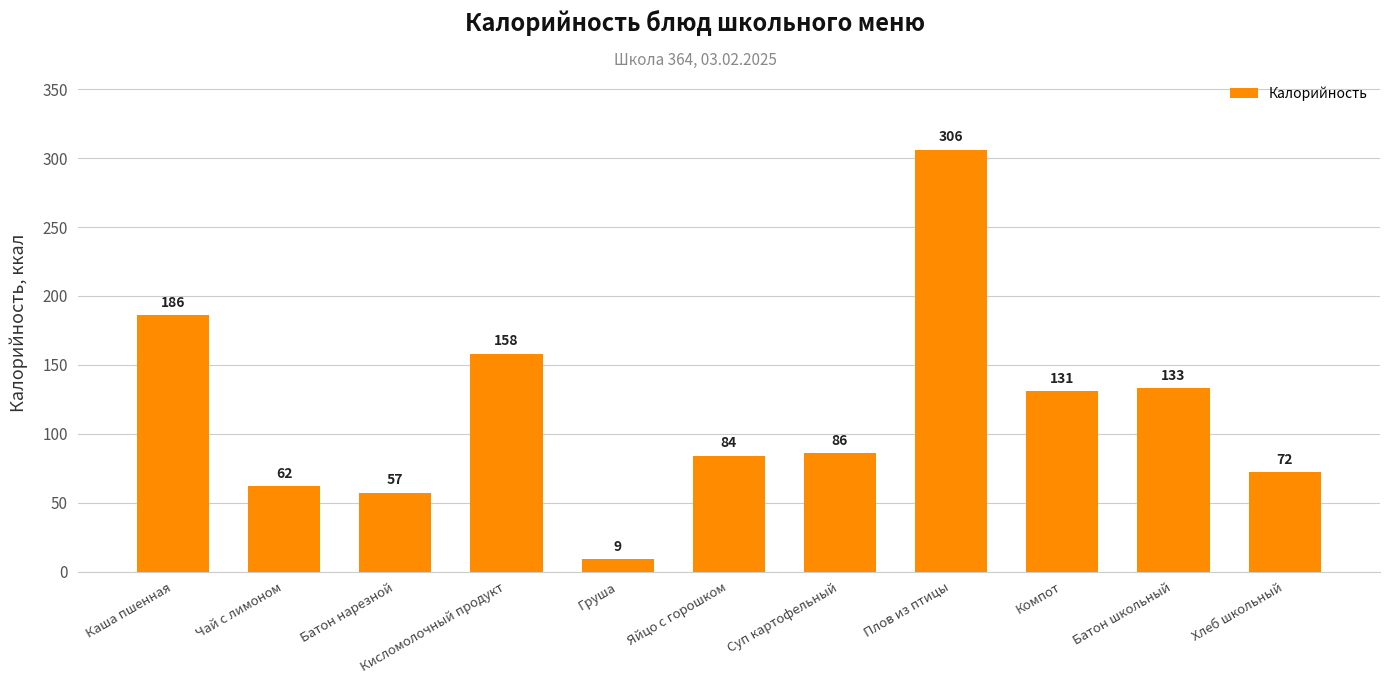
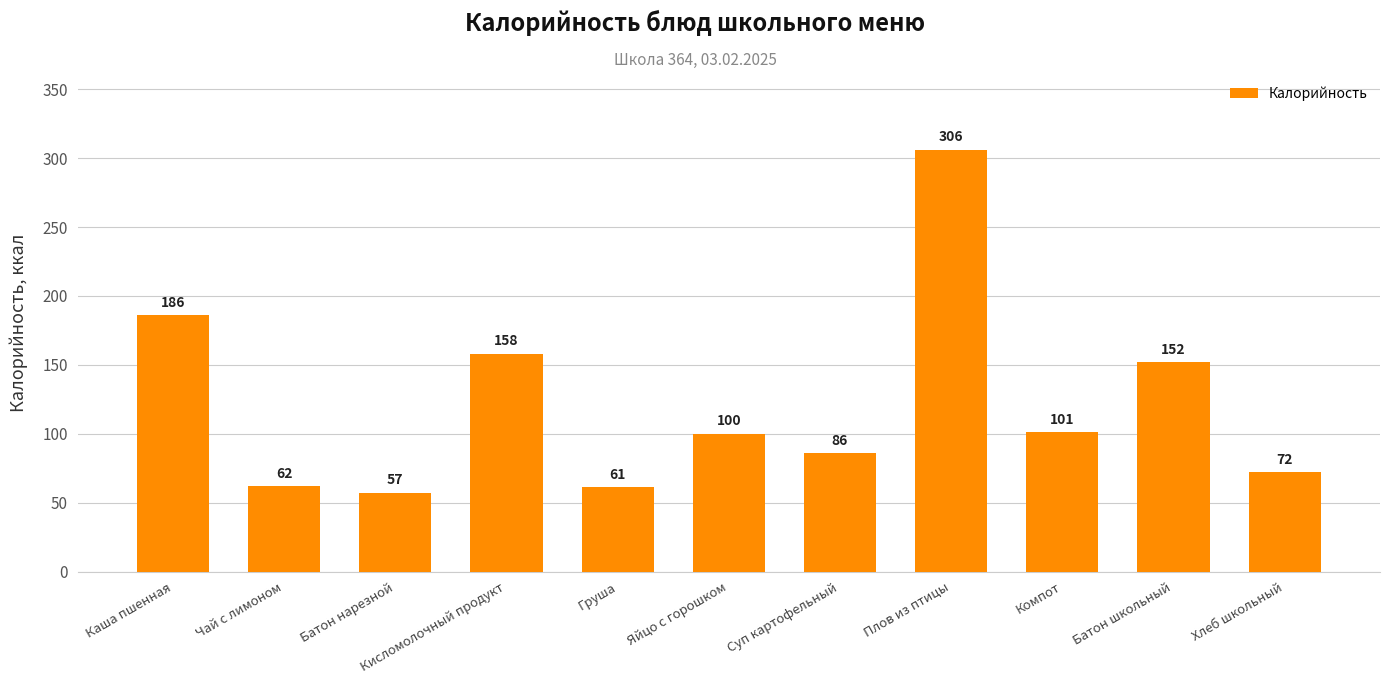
Груша: 9 -> 61
Яйцо с горошком: 84 -> 100
Компот: 131 -> 101
Батон школьный: 133 -> 152
